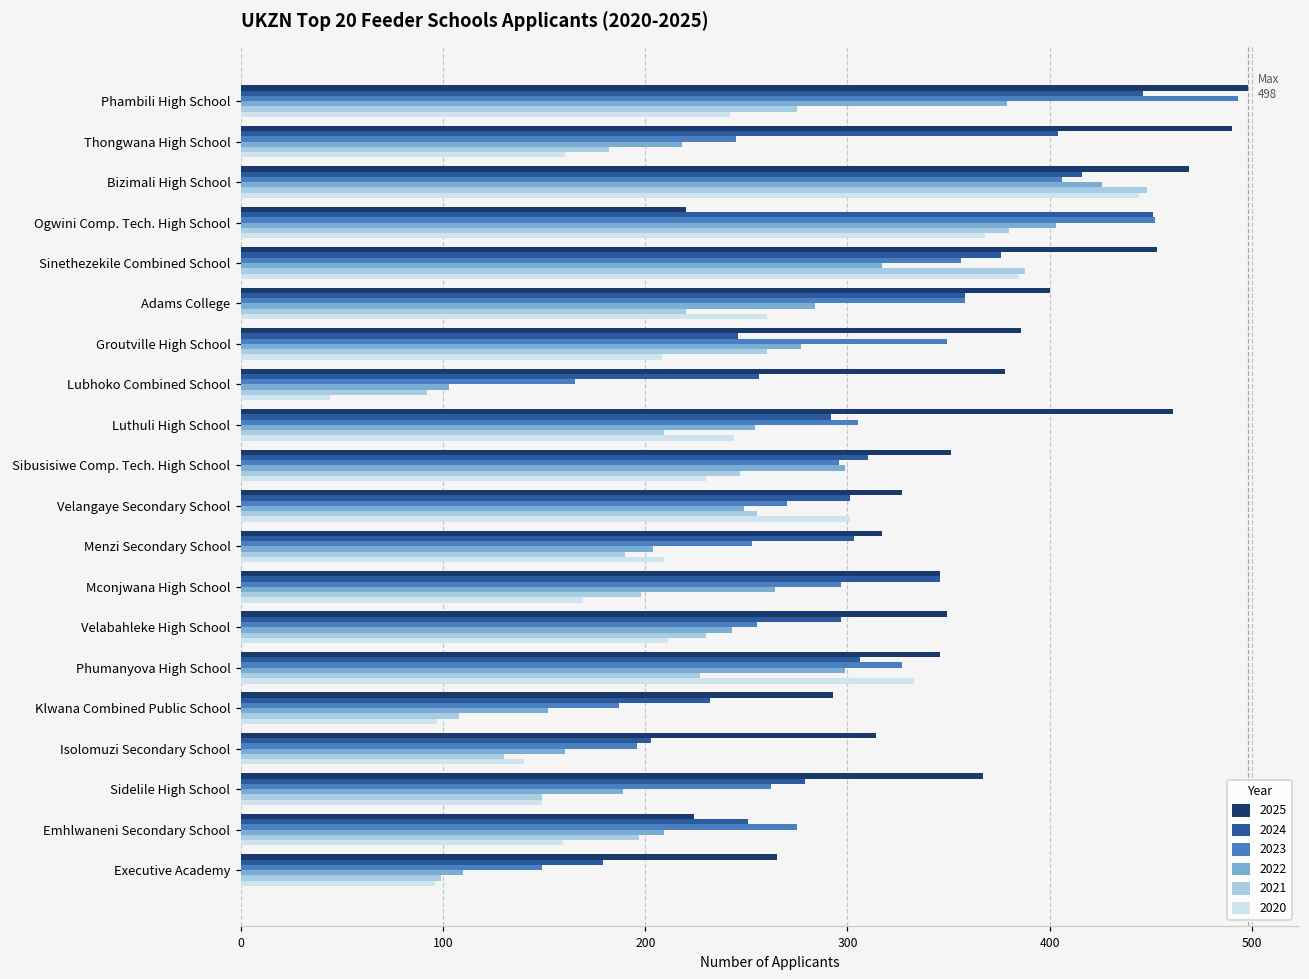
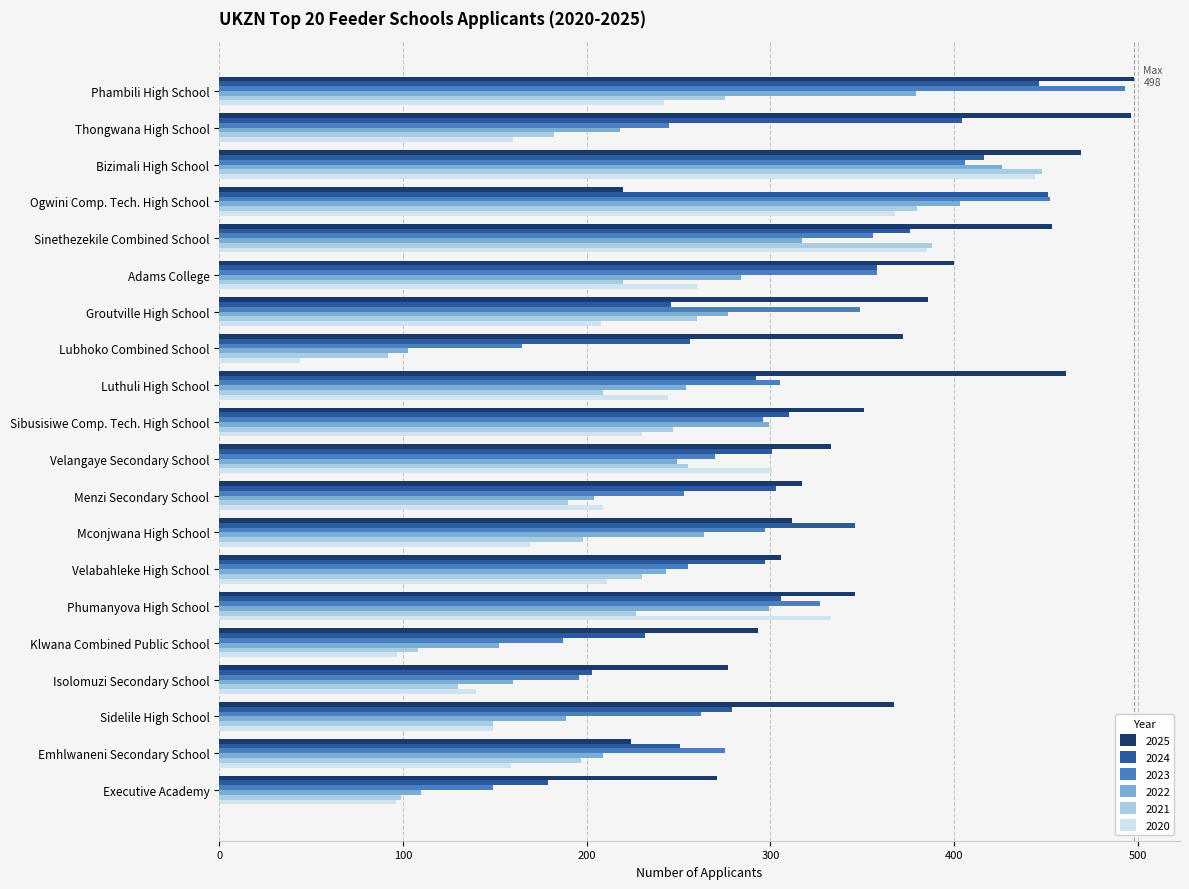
2025, Thongwana High School: 490 -> 496
2025, Lubhoko Combined School: 378 -> 372
2025, Velangaye Secondary School: 327 -> 333
2025, Mconjwana High School: 346 -> 312
2025, Velabahleke High School: 349 -> 306
2025, Isolomuzi Secondary School: 314 -> 277
2025, Executive Academy: 265 -> 271
